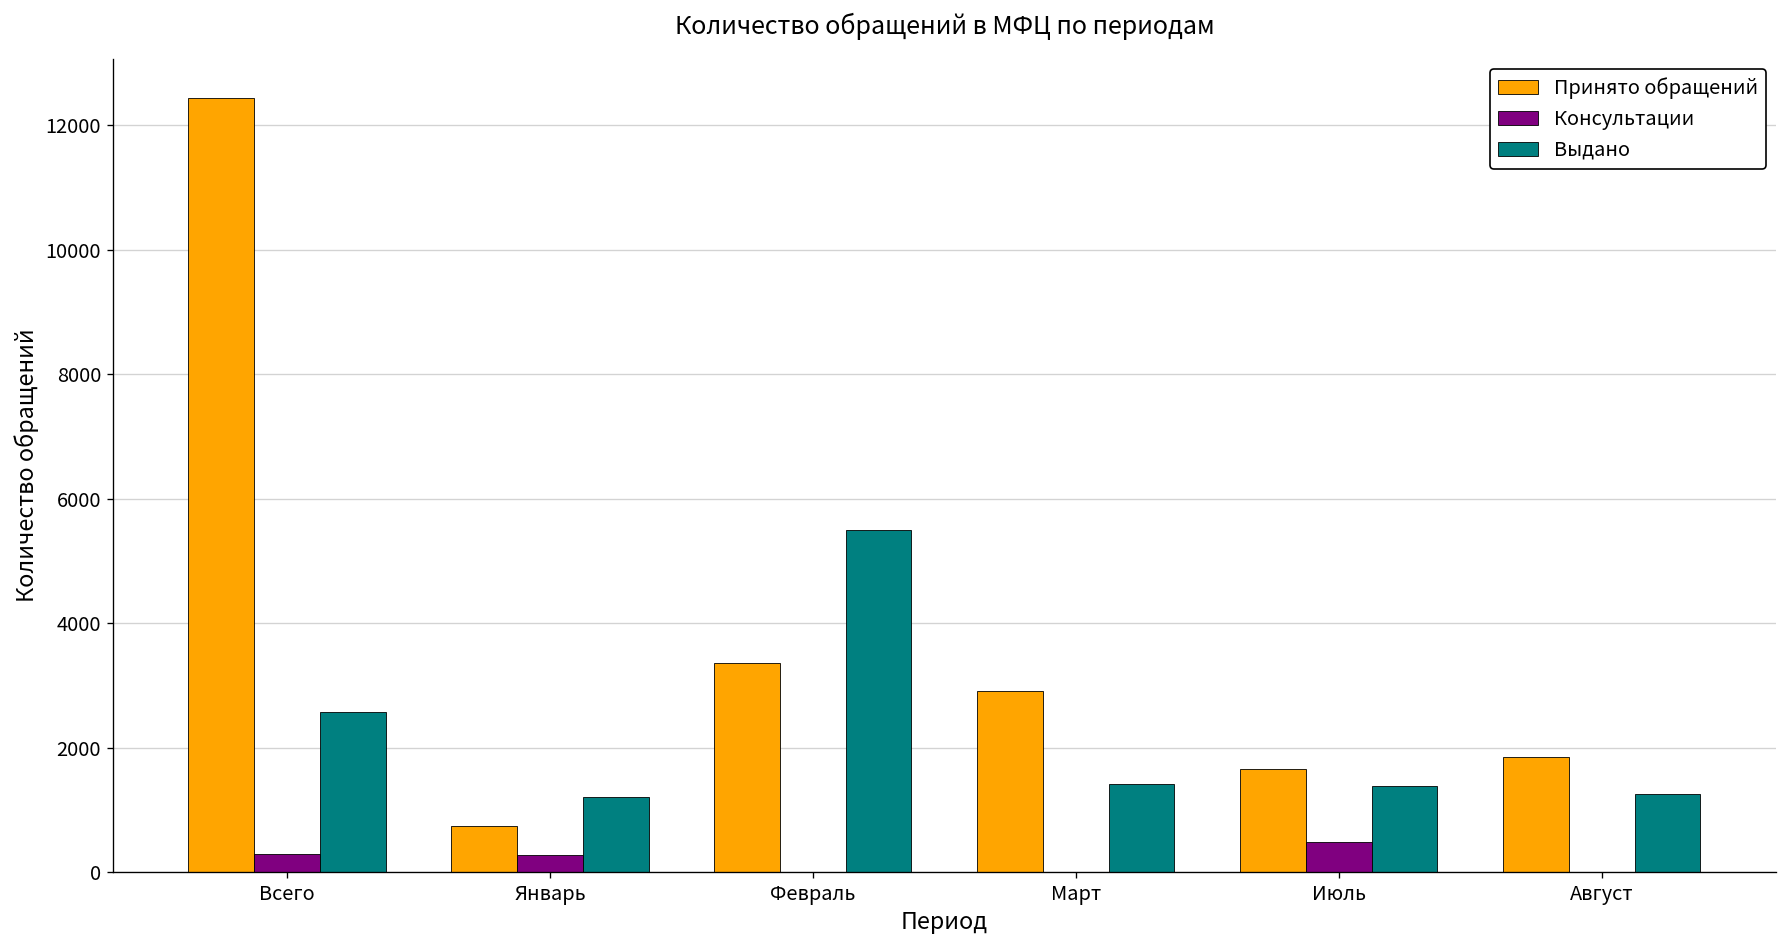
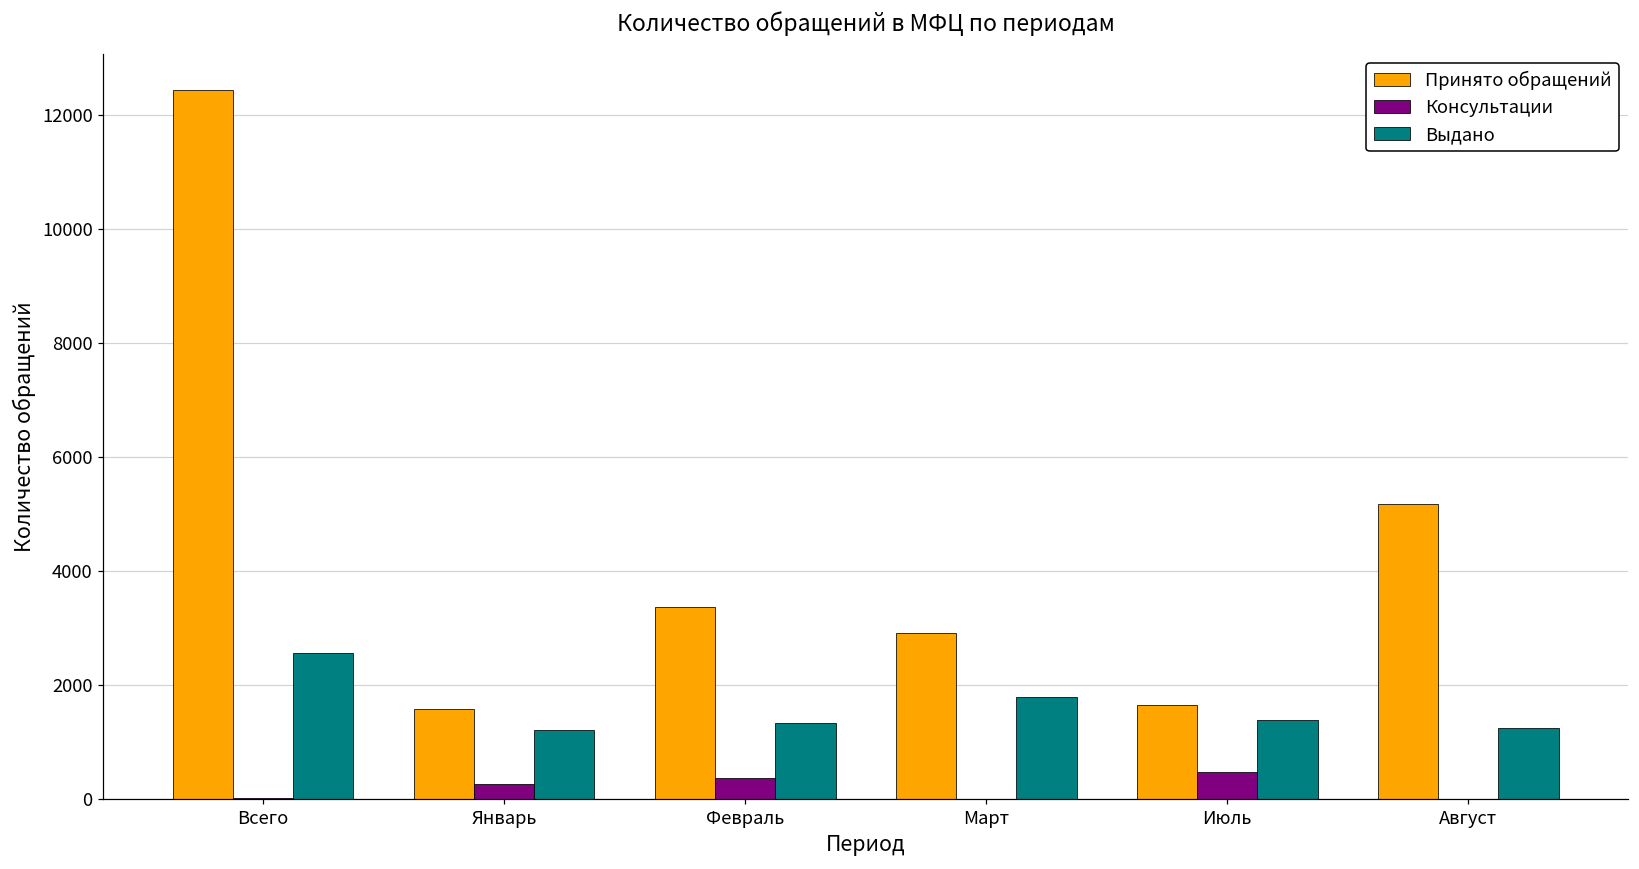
Консультации, Всего: 300 -> 0
Принято обращений, Январь: 700 -> 1600
Консультации, Февраль: 0 -> 400
Выдано, Февраль: 5500 -> 1300
Выдано, Март: 1400 -> 1800
Принято обращений, Август: 1900 -> 5200
